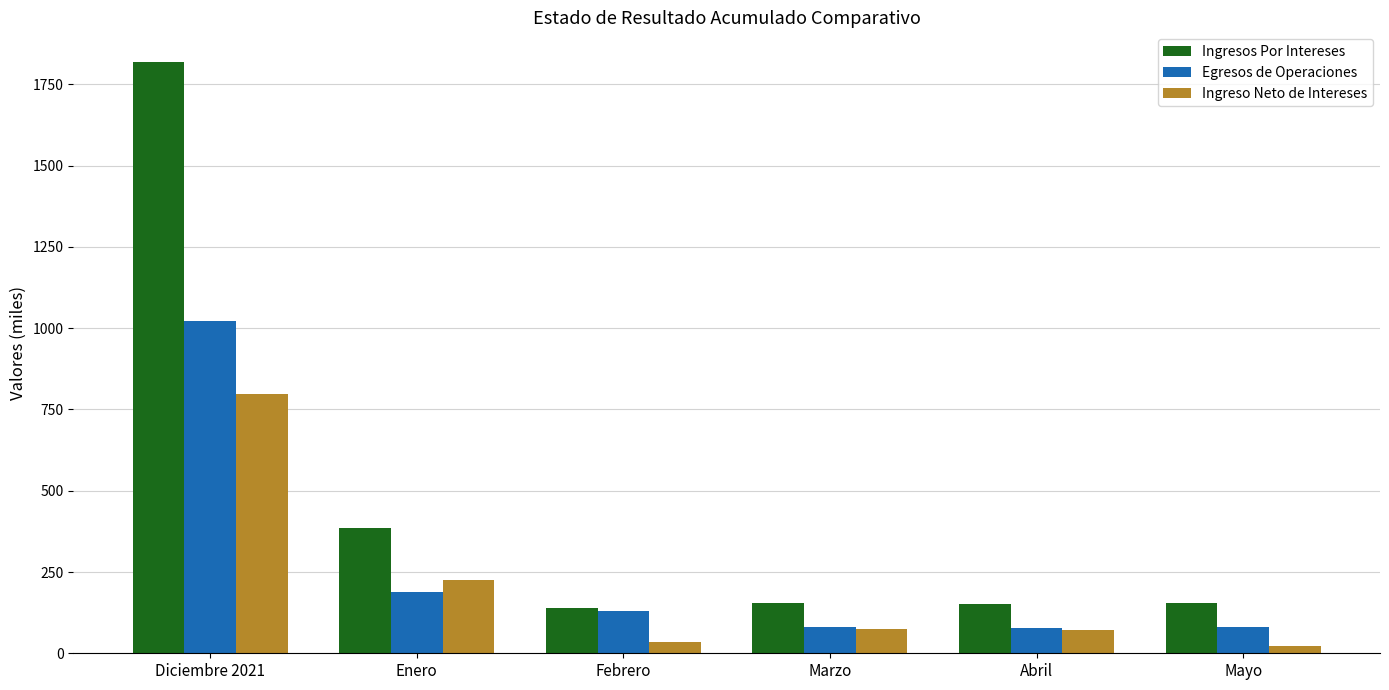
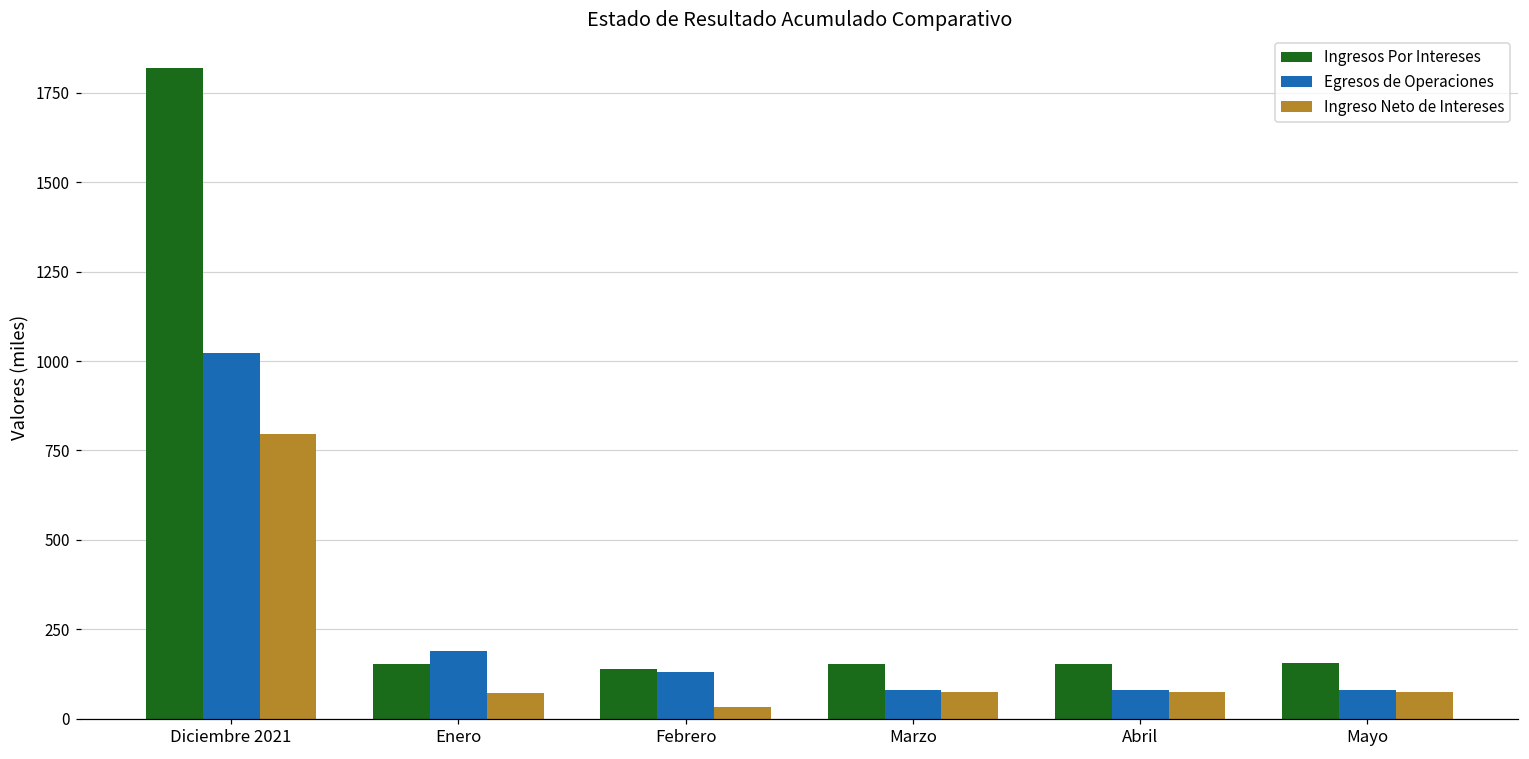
Ingresos Por Intereses, Enero: 380 -> 150
Ingreso Neto de Intereses, Enero: 230 -> 70
Ingreso Neto de Intereses, Mayo: 20 -> 70
